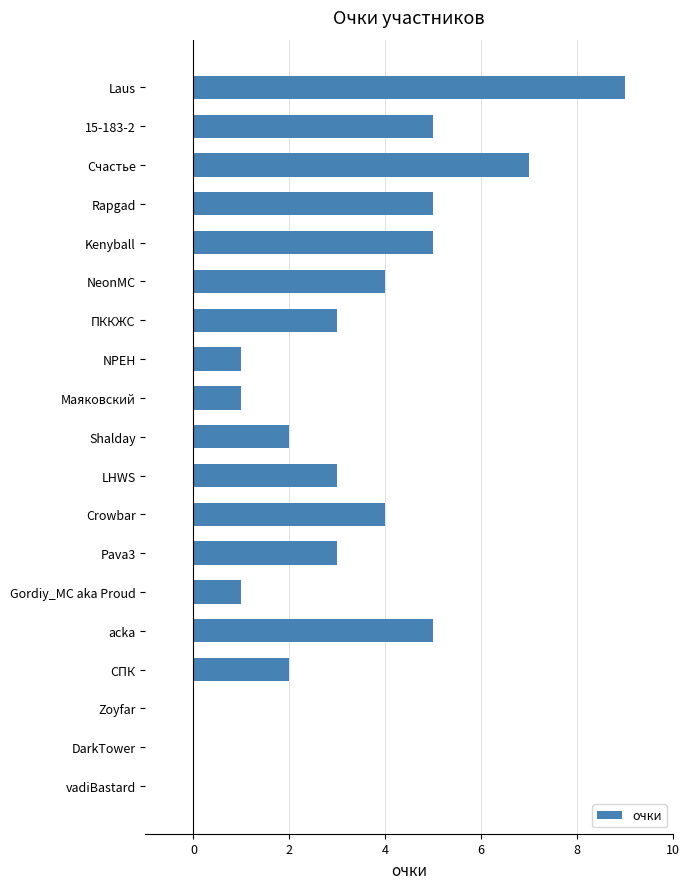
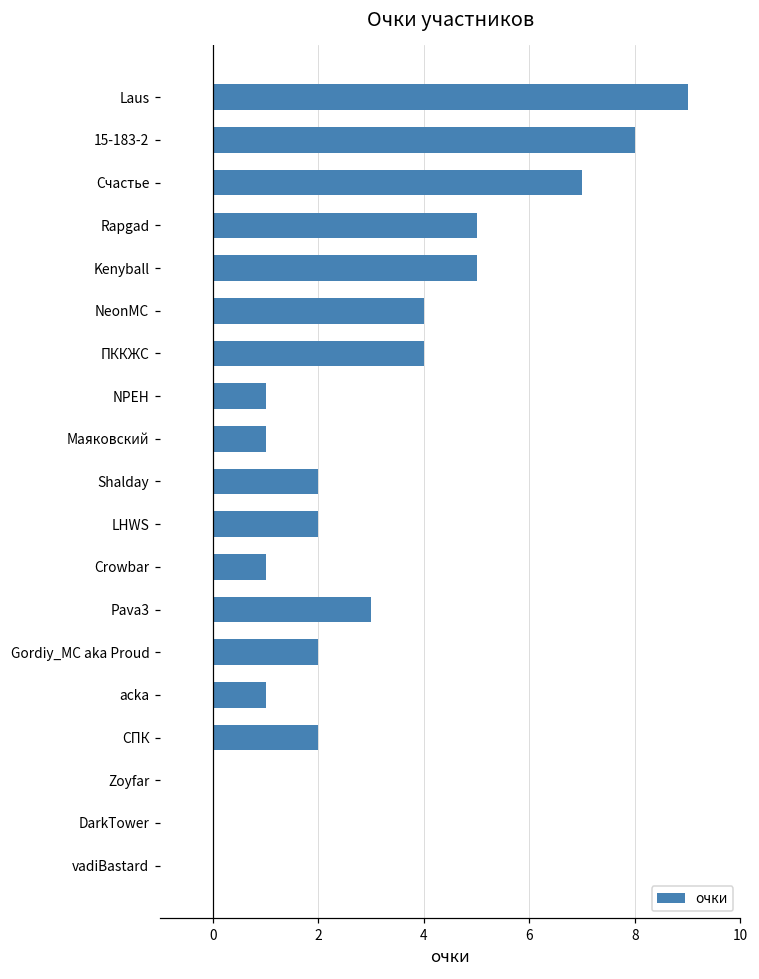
15-183-2: 5 -> 8
ПККЖС: 3 -> 4
LHWS: 3 -> 2
Crowbar: 4 -> 1
Gordiy_MC aka Proud: 1 -> 2
acka: 5 -> 1
